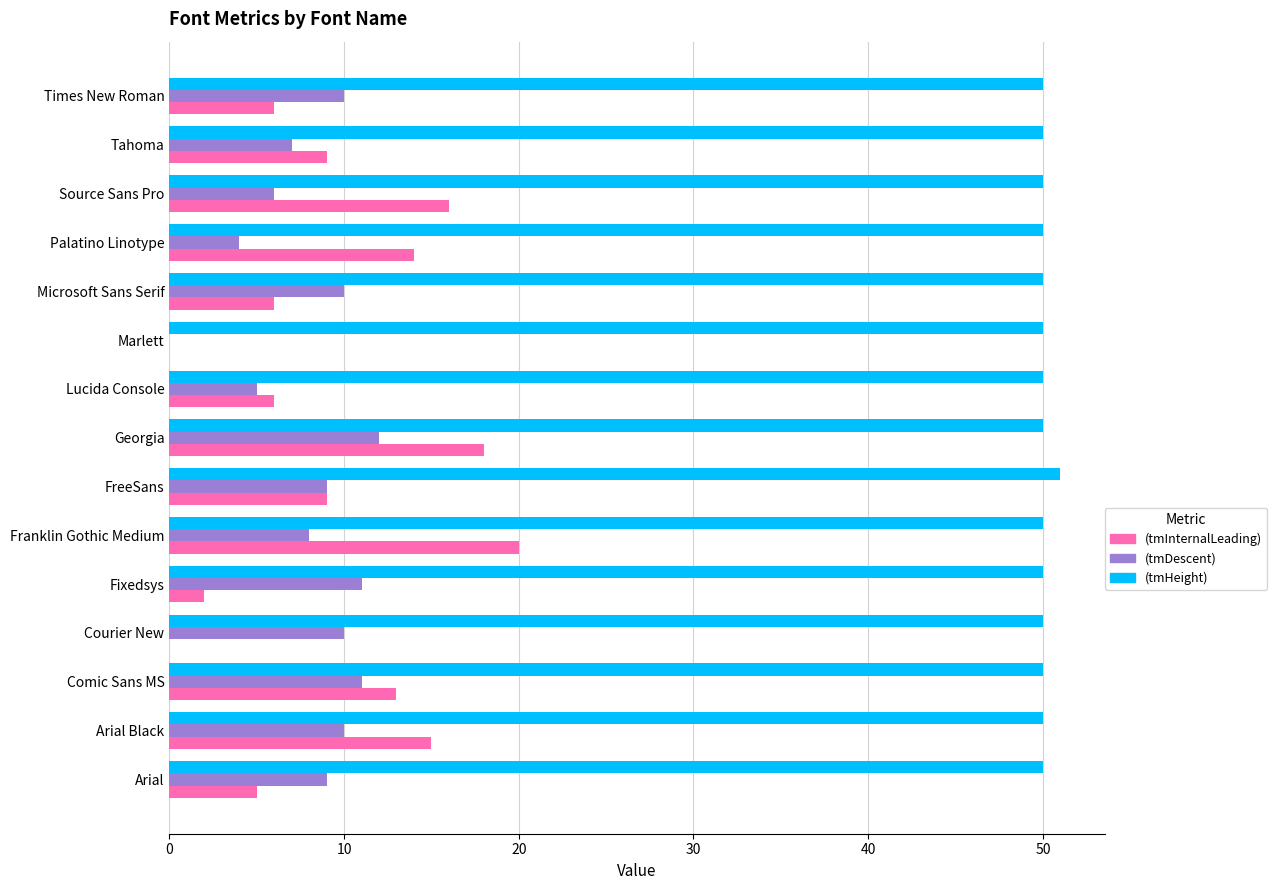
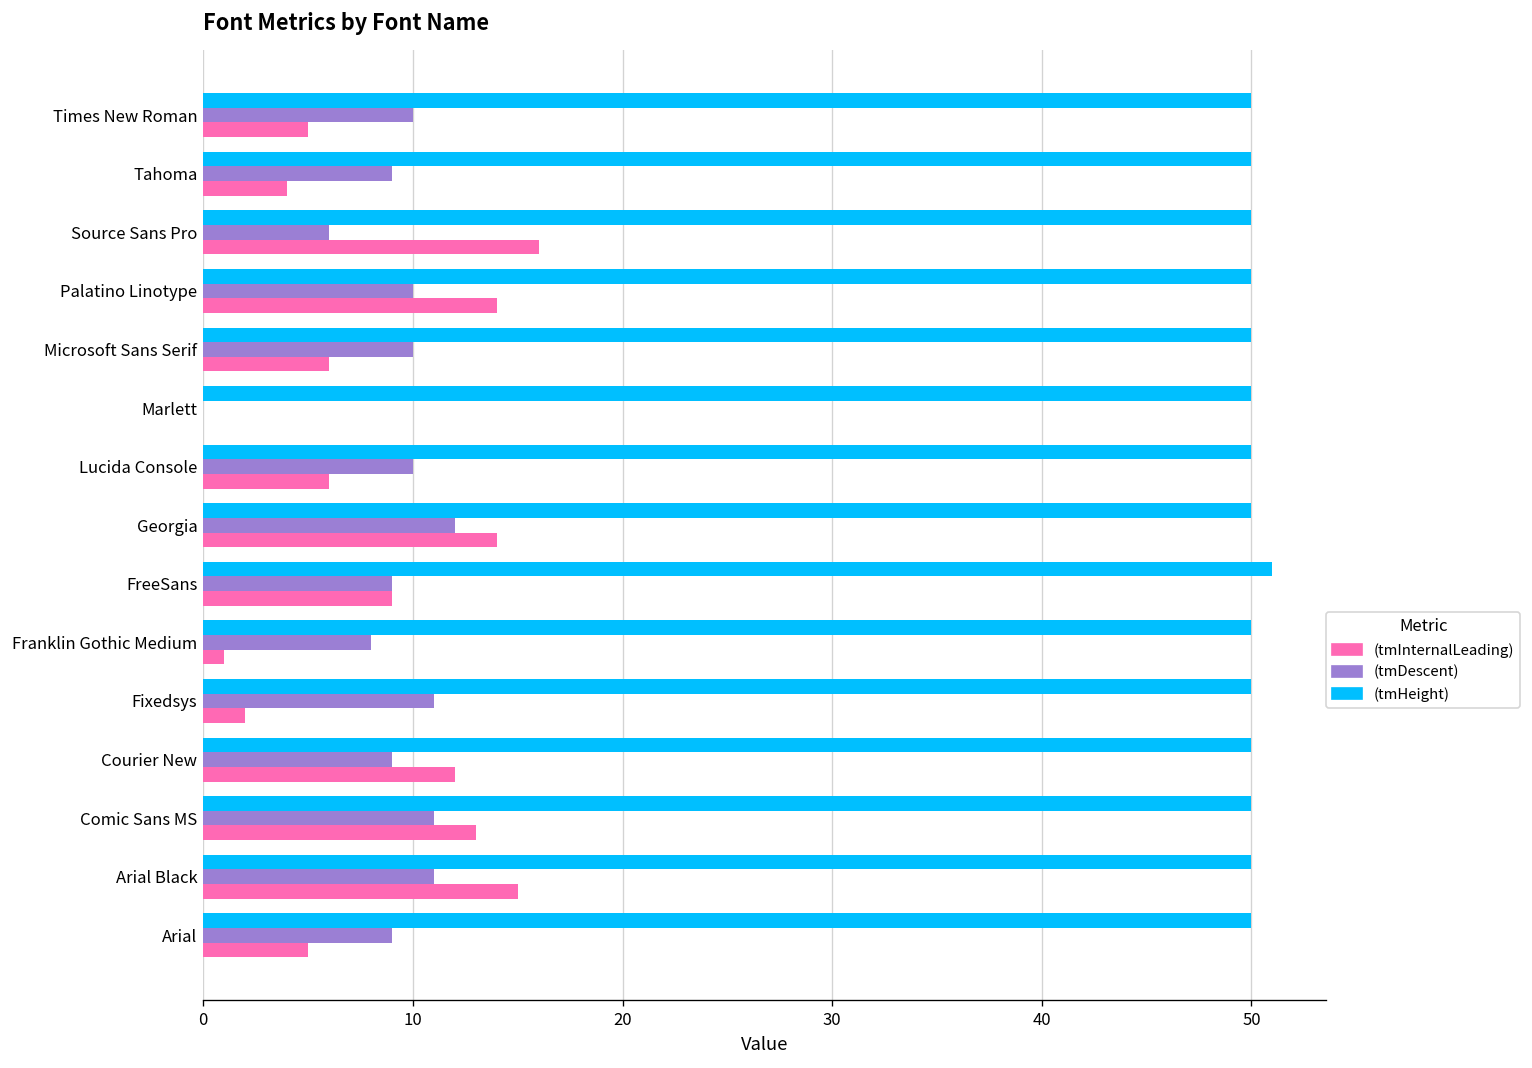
(tmInternalLeading), Times New Roman: 6 -> 5
(tmDescent), Tahoma: 7 -> 9
(tmInternalLeading), Tahoma: 9 -> 4
(tmDescent), Palatino Linotype: 4 -> 10
(tmDescent), Lucida Console: 5 -> 10
(tmInternalLeading), Georgia: 18 -> 14
(tmInternalLeading), Franklin Gothic Medium: 20 -> 1
(tmDescent), Courier New: 10 -> 9
(tmInternalLeading), Courier New: 0 -> 12
(tmDescent), Arial Black: 10 -> 11
